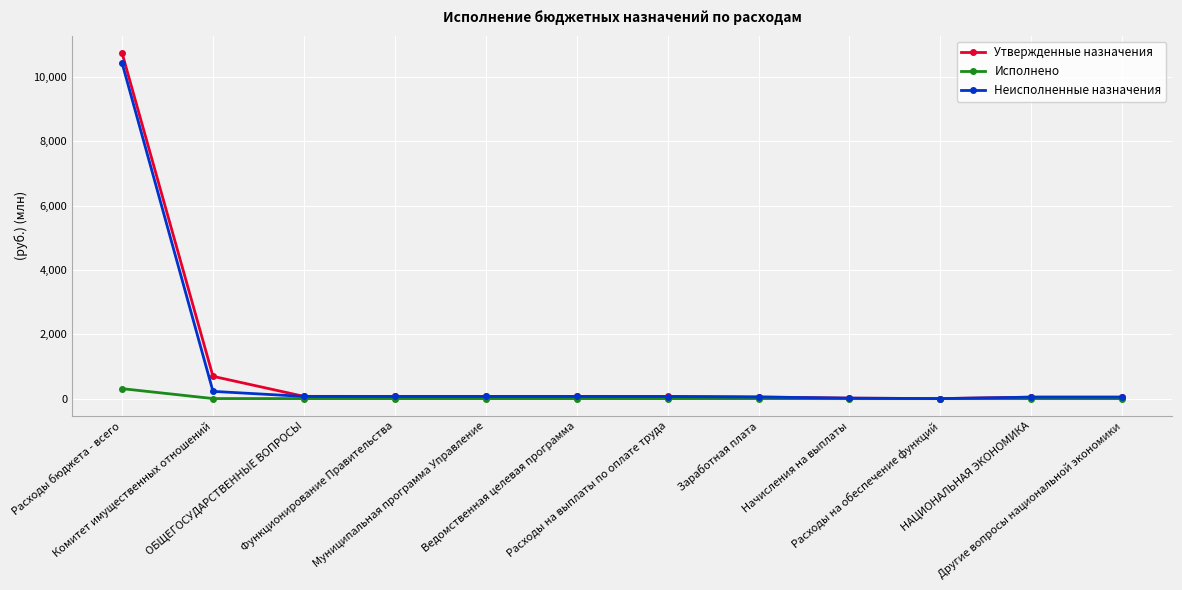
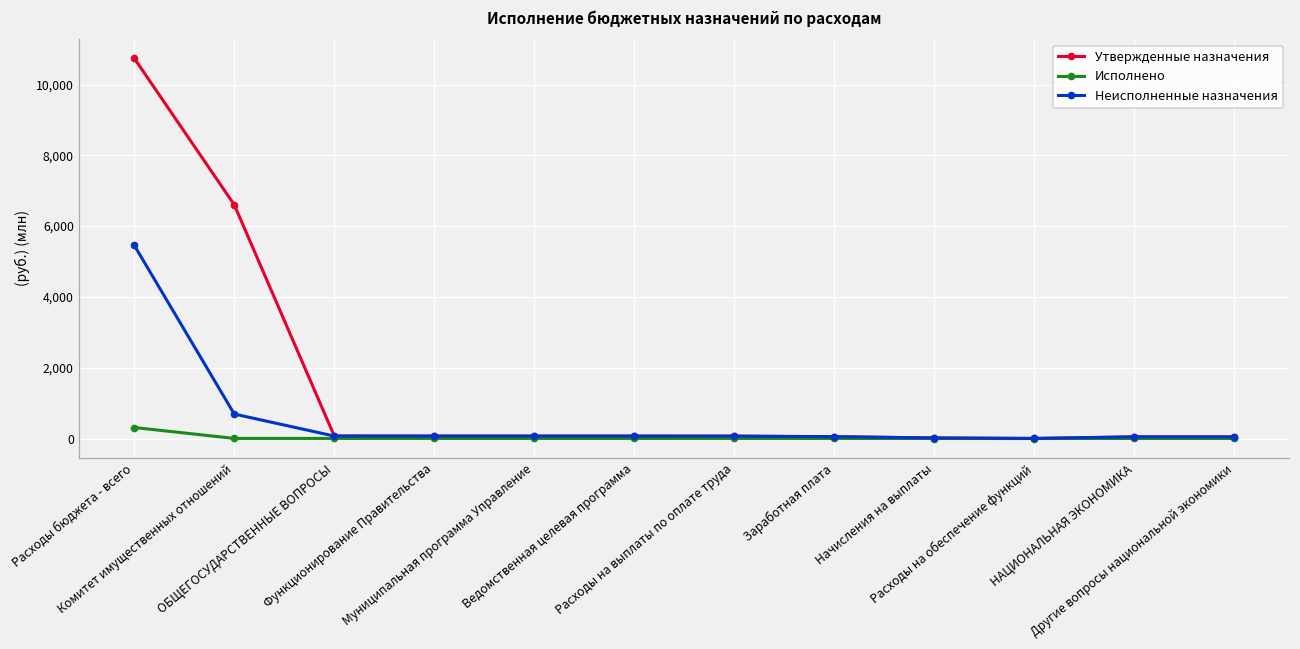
Неисполненные назначения, Расходы бюджета - всего: 10,400 -> 5,500
Утвержденные назначения, Комитет имущественных отношений: 700 -> 6,600
Неисполненные назначения, Комитет имущественных отношений: 200 -> 700
